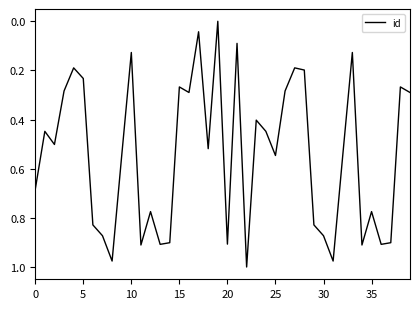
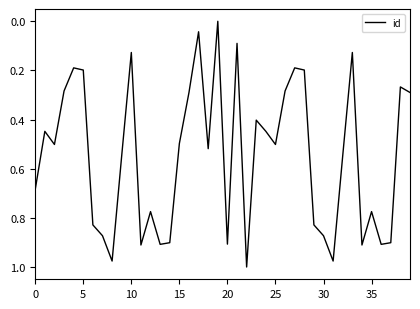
5: 0.23 -> 0.20
15: 0.27 -> 0.50
25: 0.55 -> 0.50
